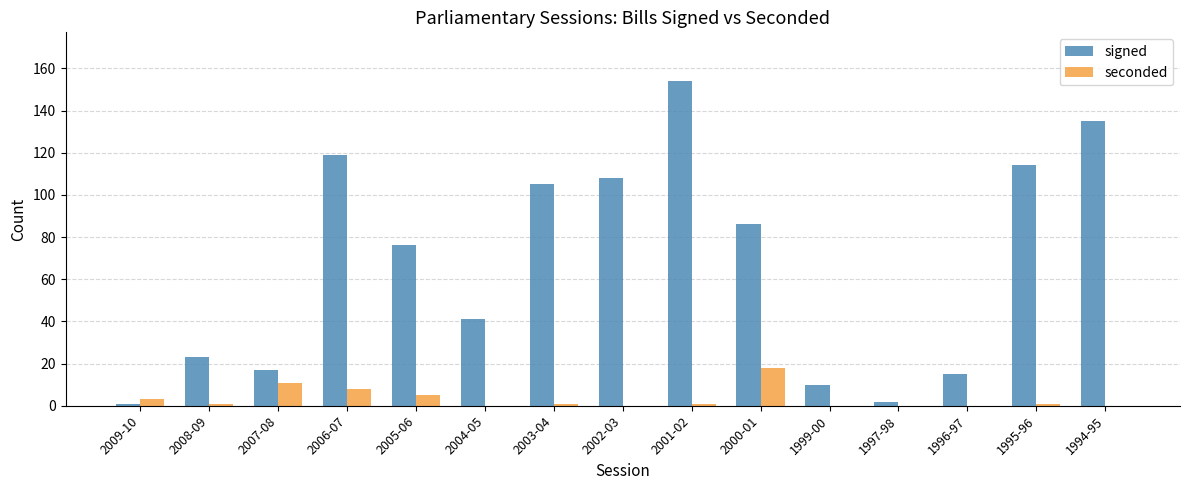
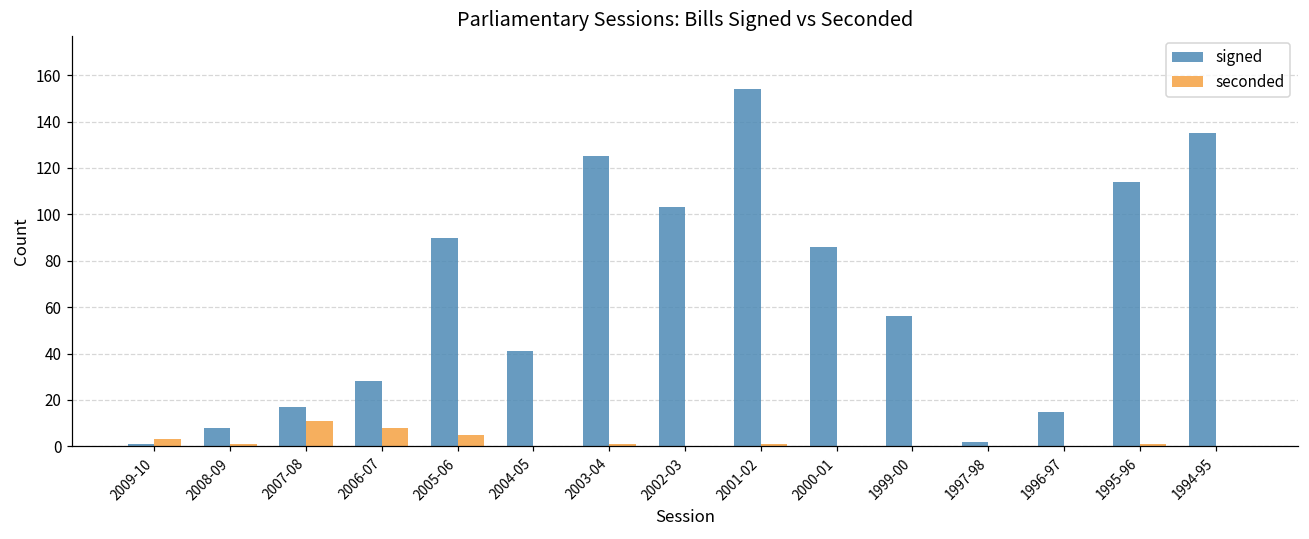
signed, 2008-09: 23 -> 8
signed, 2006-07: 119 -> 28
signed, 2005-06: 76 -> 90
signed, 2003-04: 105 -> 125
signed, 2002-03: 108 -> 103
seconded, 2000-01: 18 -> 0
signed, 1999-00: 10 -> 56
